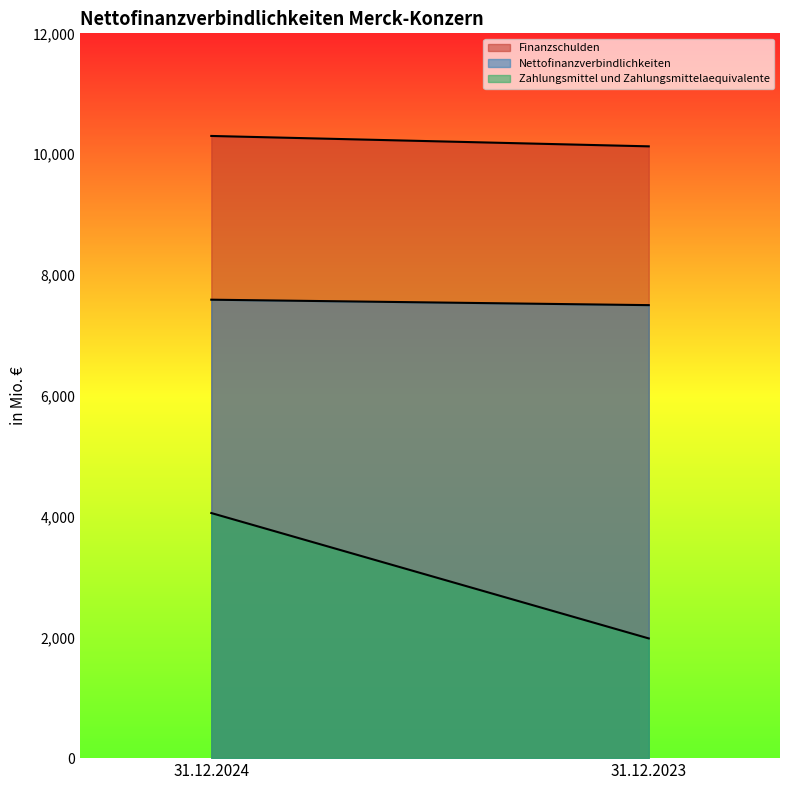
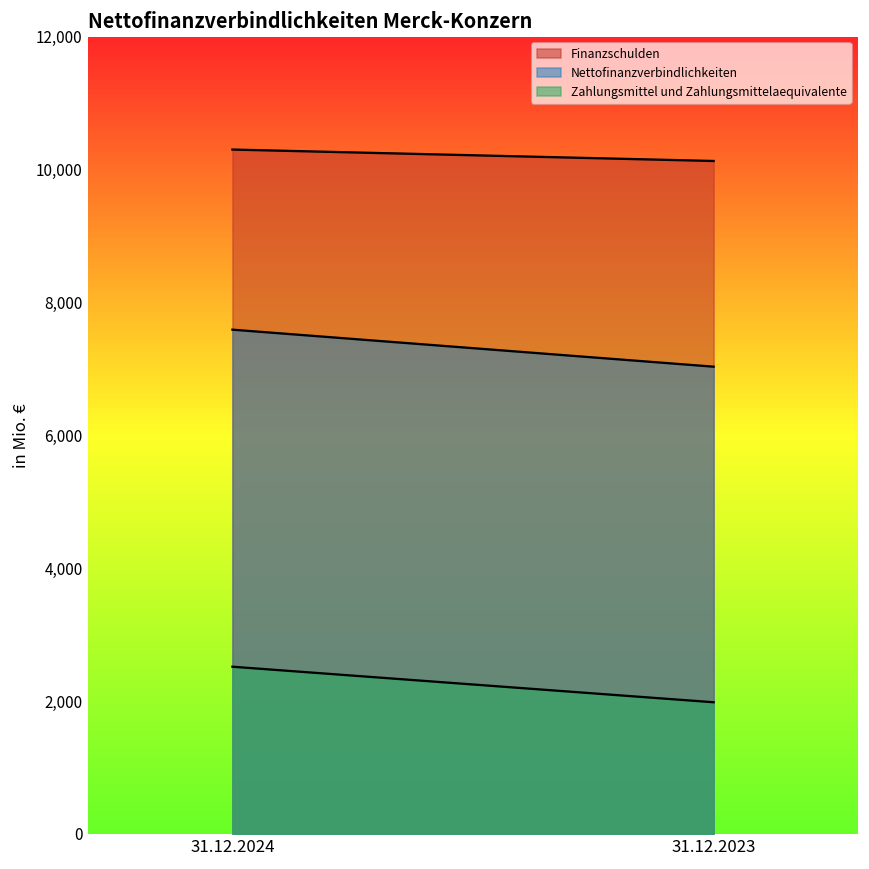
Zahlungsmittel und Zahlungsmittelaequivalente, 31.12.2024: 4,100 -> 2,500
Nettofinanzverbindlichkeiten, 31.12.2023: 7,500 -> 7,000
